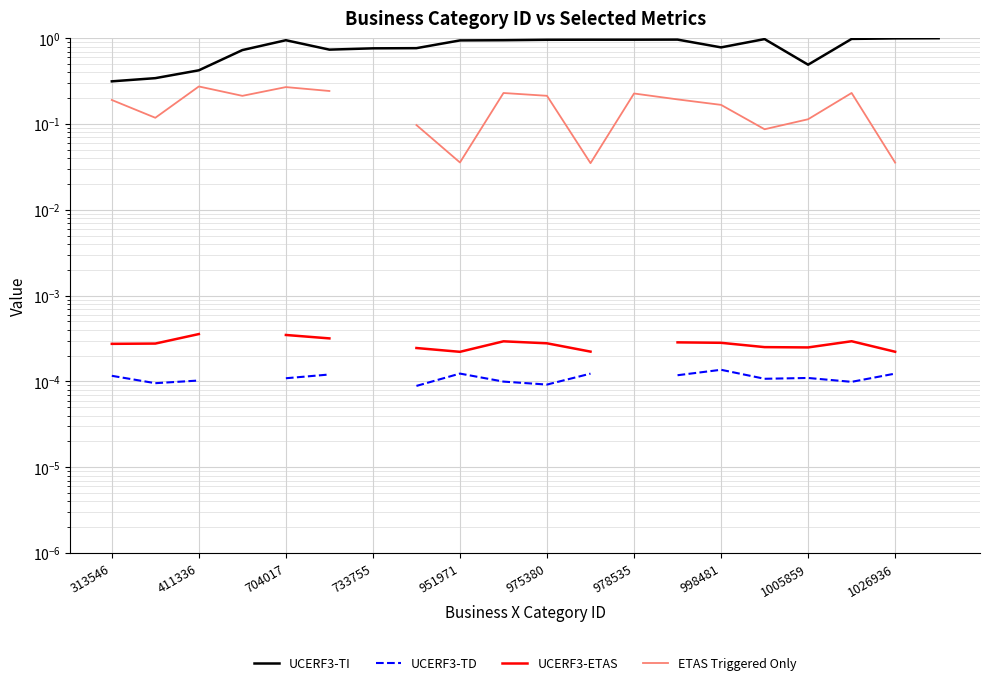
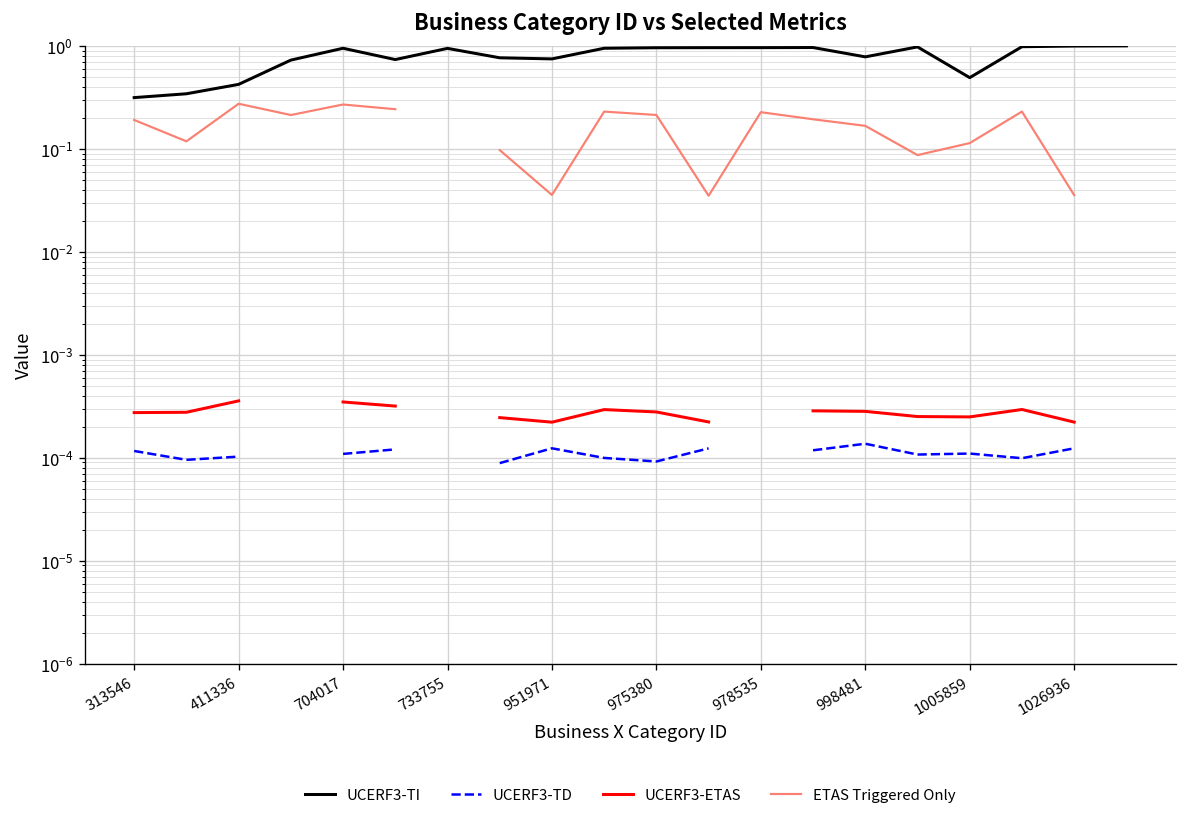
UCERF3-TI, 733755: 0.8 -> 0.9
UCERF3-TI, 951971: 0.9 -> 0.7
